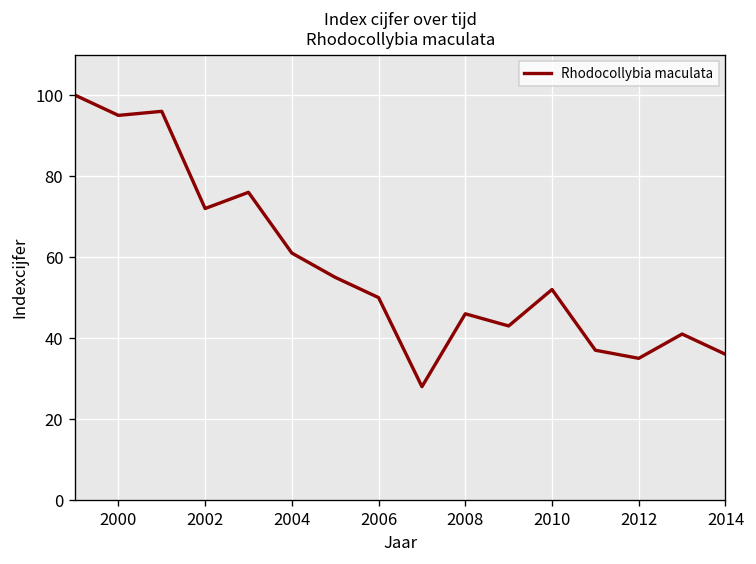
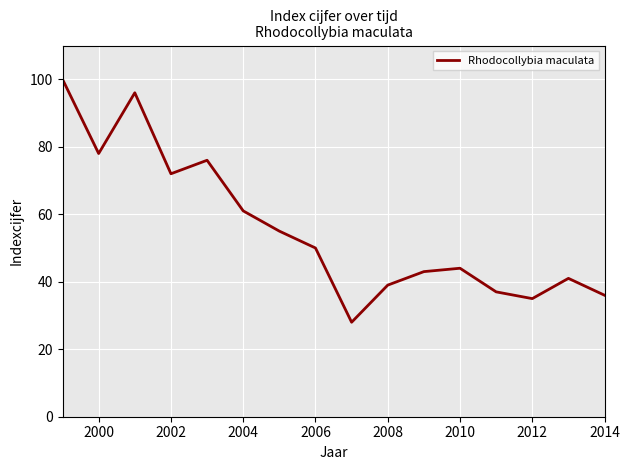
2000: 95 -> 78
2008: 46 -> 39
2010: 52 -> 44
